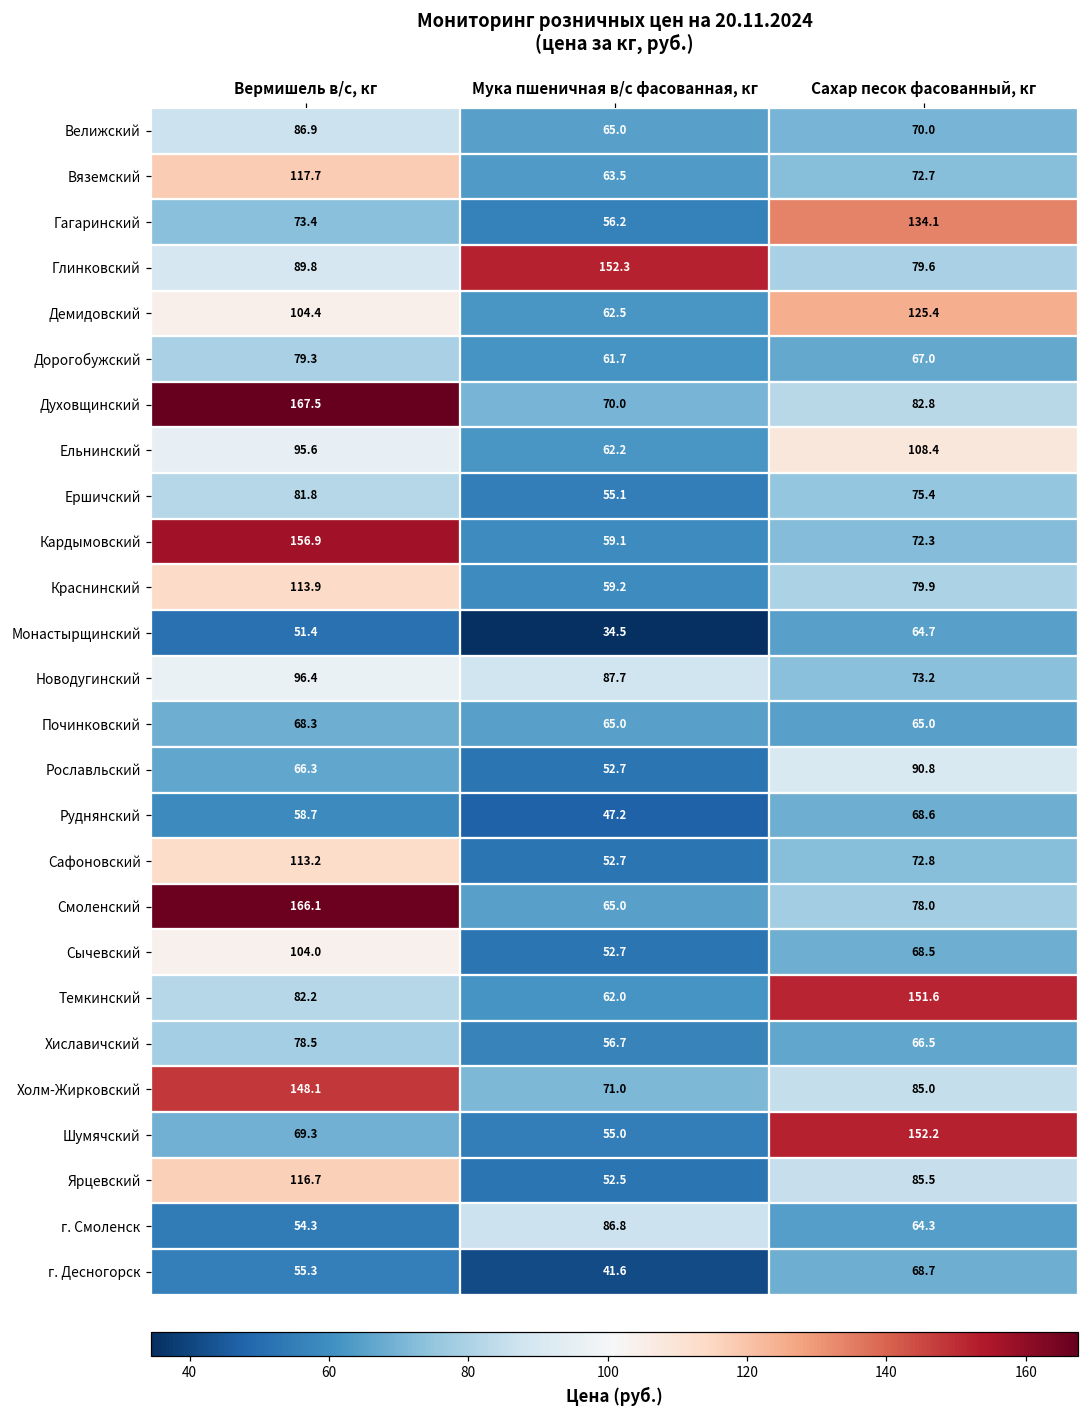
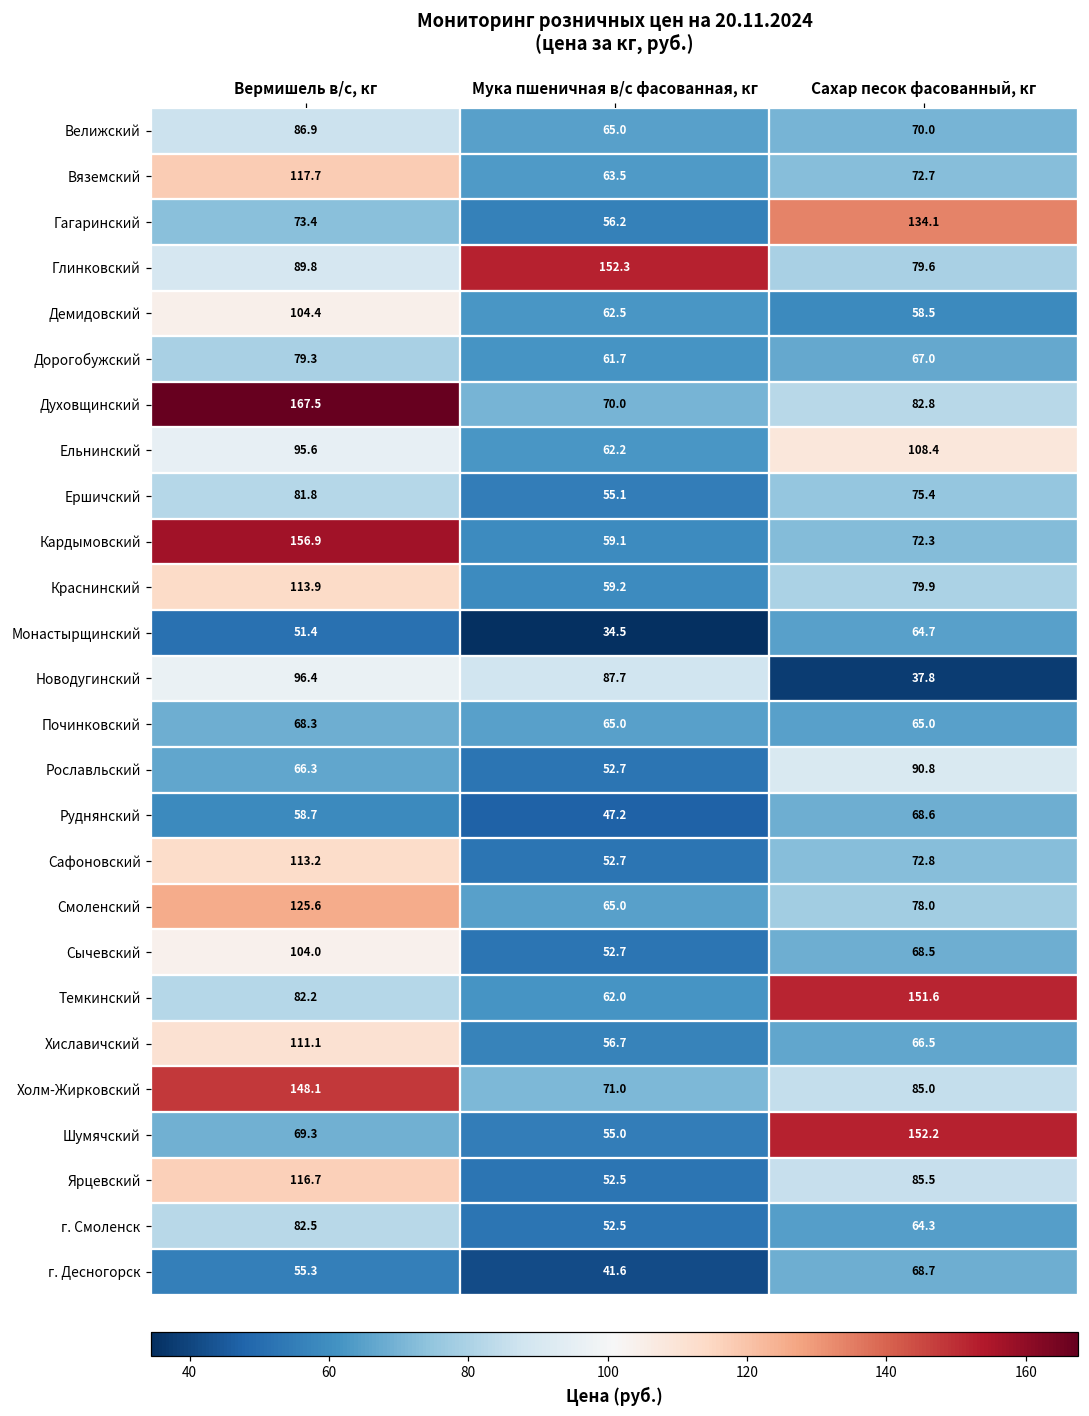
Демидовский, Сахар песок фасованный, кг: 125.4 -> 58.5
Новодугинский, Сахар песок фасованный, кг: 73.2 -> 37.8
Смоленский, Вермишель в/с, кг: 166.1 -> 125.6
Хиславичский, Вермишель в/с, кг: 78.5 -> 111.1
г. Смоленск, Вермишель в/с, кг: 54.3 -> 82.5
г. Смоленск, Мука пшеничная в/с фасованная, кг: 86.8 -> 52.5
